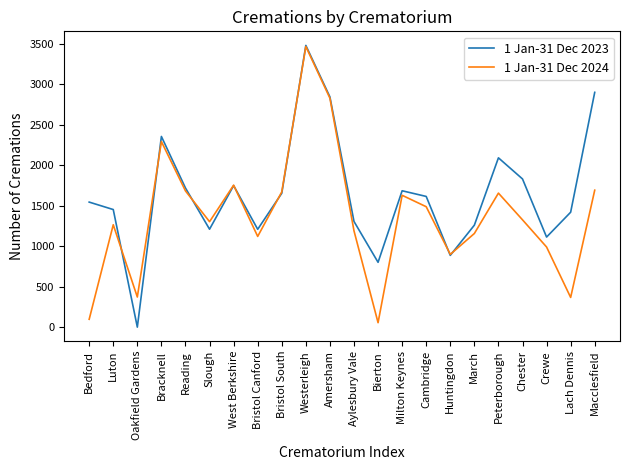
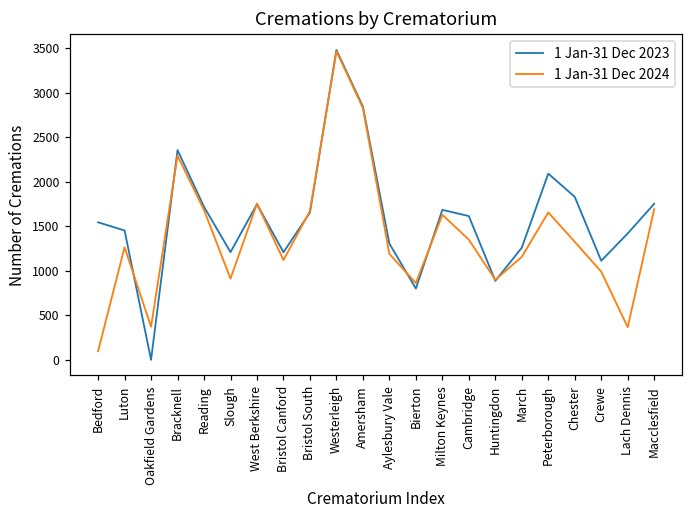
1 Jan-31 Dec 2024, Slough: 1300 -> 900
1 Jan-31 Dec 2024, Bierton: 100 -> 900
1 Jan-31 Dec 2024, Cambridge: 1500 -> 1400
1 Jan-31 Dec 2023, Macclesfield: 2900 -> 1800
